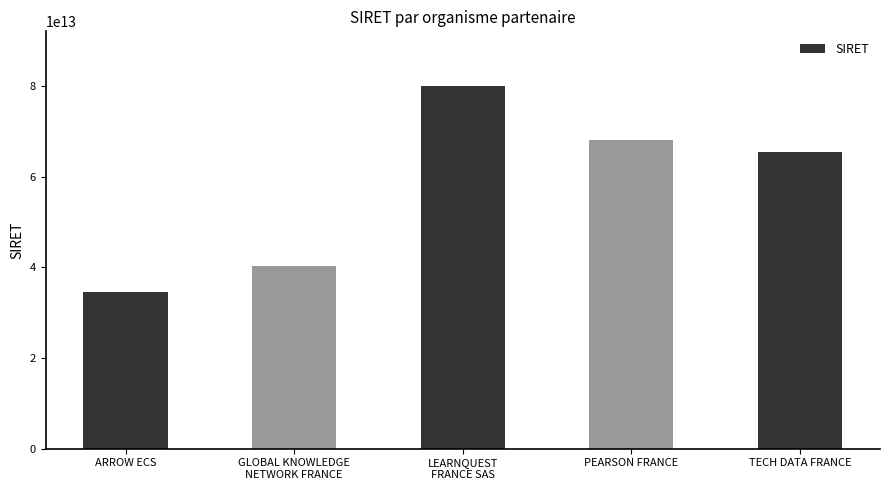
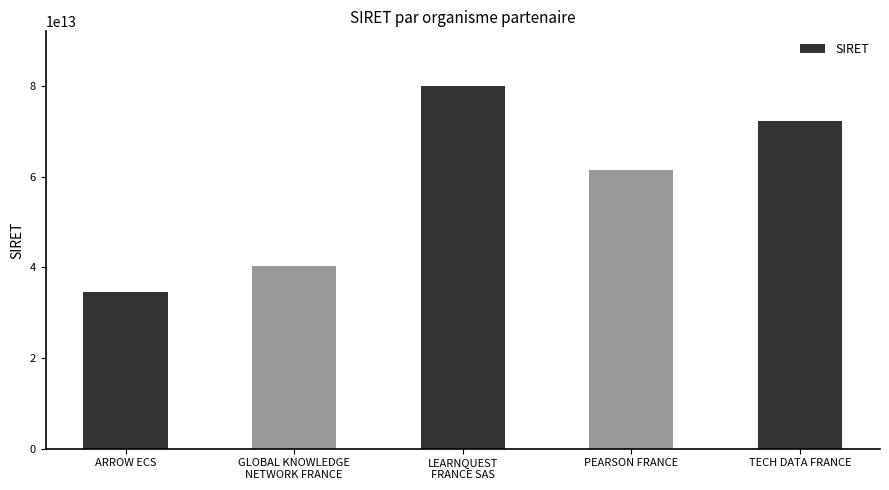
PEARSON FRANCE: 68000000000000 -> 62000000000000
TECH DATA FRANCE: 66000000000000 -> 72000000000000
